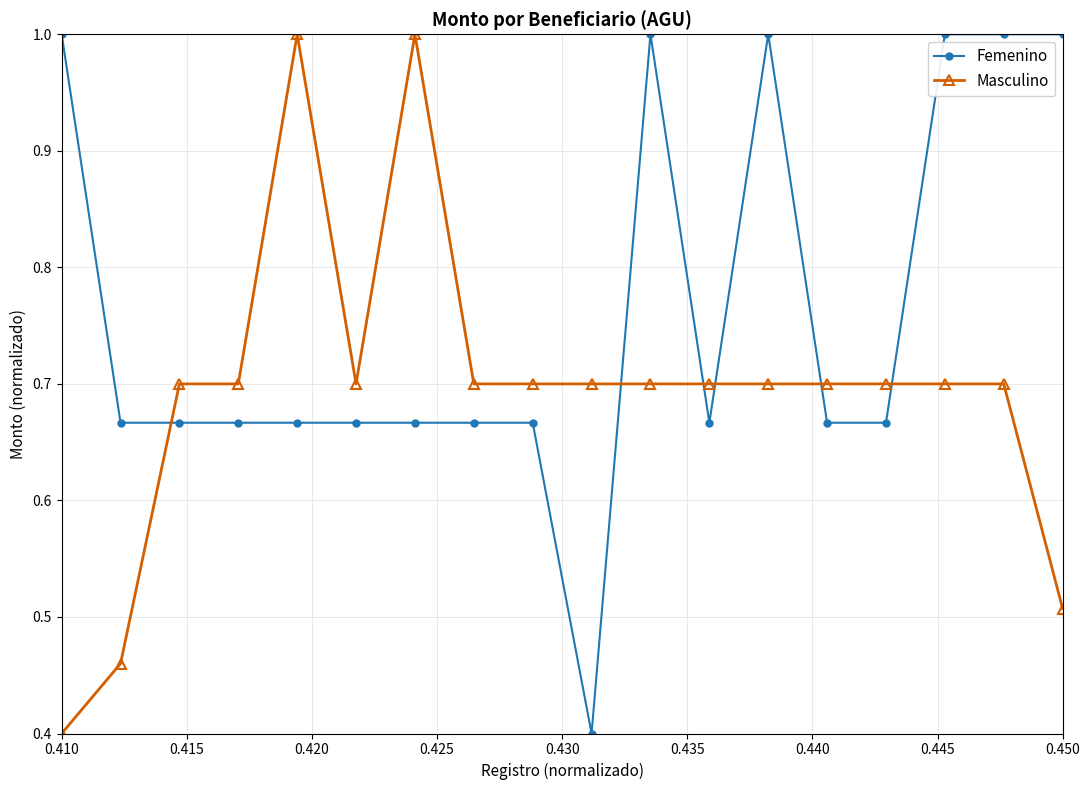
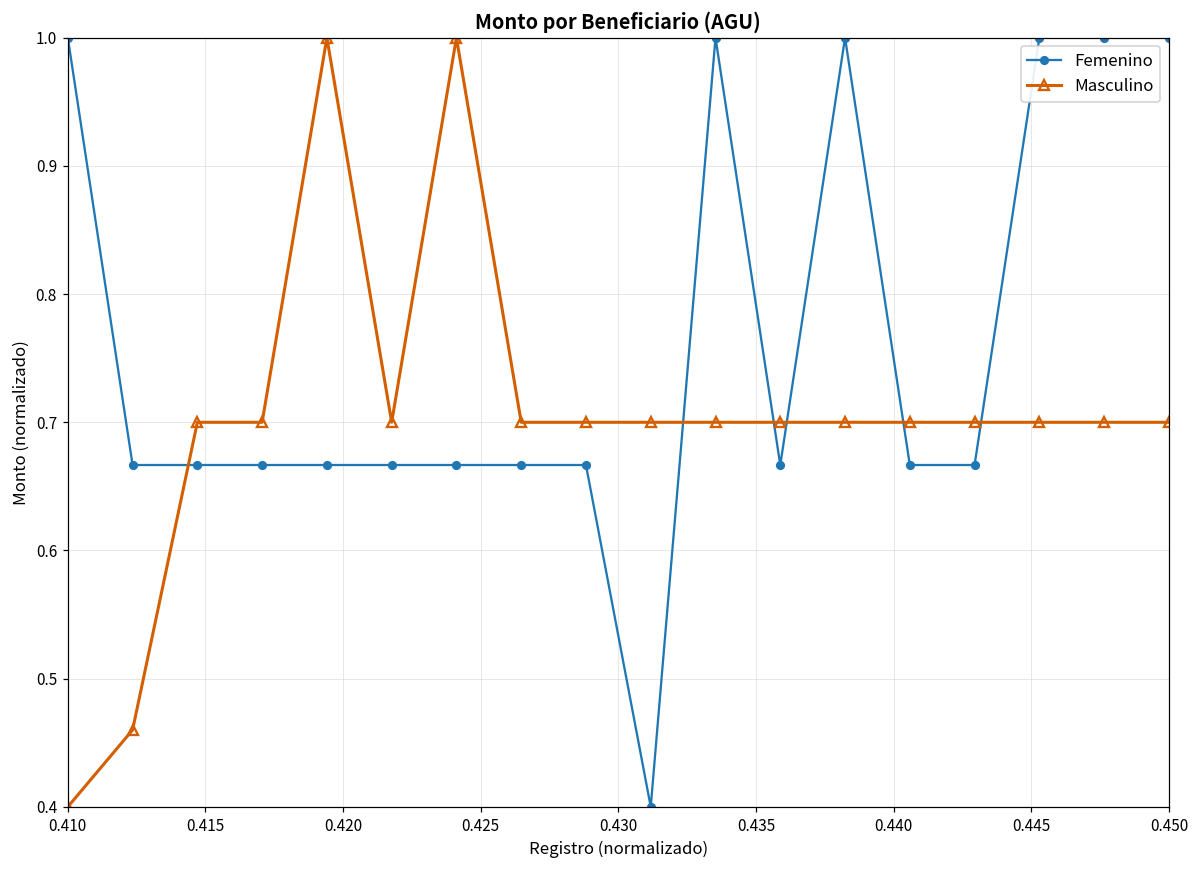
Masculino, 0.450: 0.507 -> 0.700
